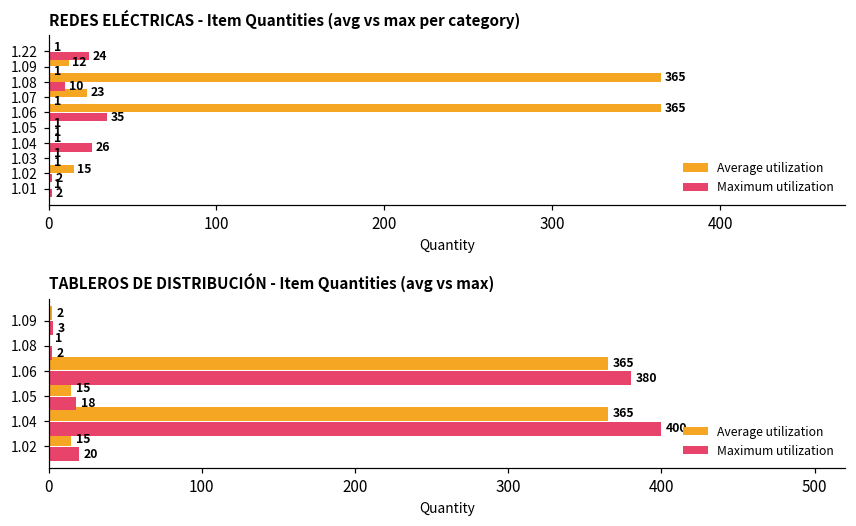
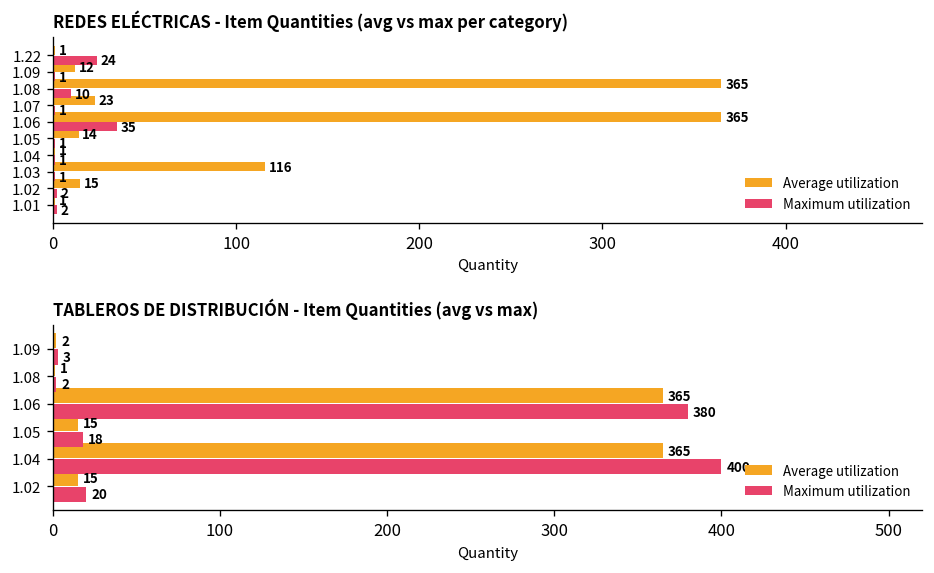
REDES ELÉCTRICAS - Item Quantities (avg vs max per category), Average utilization, 1.05: 1 -> 14
REDES ELÉCTRICAS - Item Quantities (avg vs max per category), Maximum utilization, 1.04: 26 -> 1
REDES ELÉCTRICAS - Item Quantities (avg vs max per category), Average utilization, 1.03: 1 -> 116
